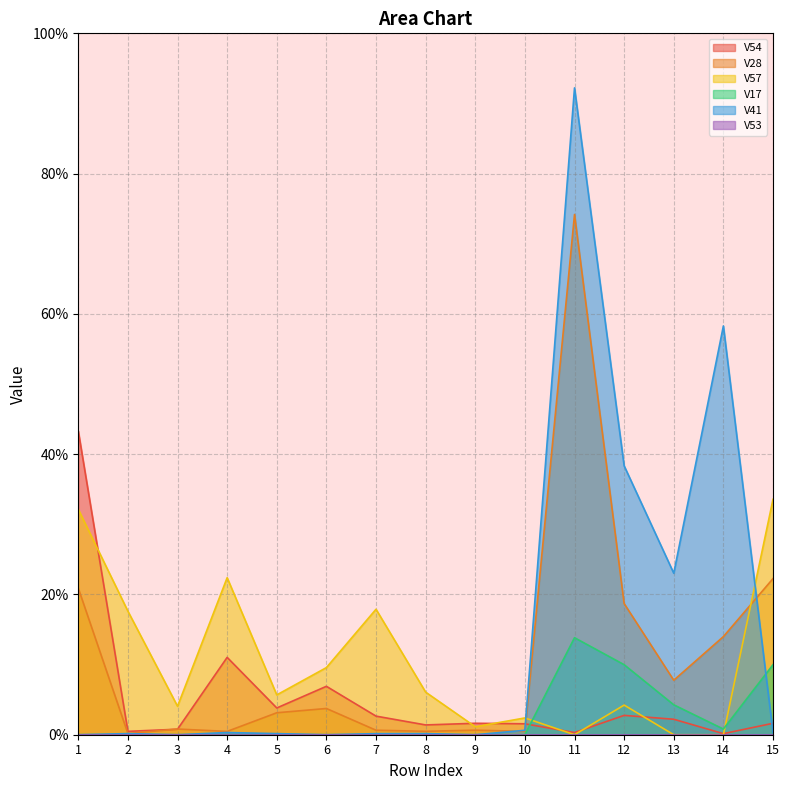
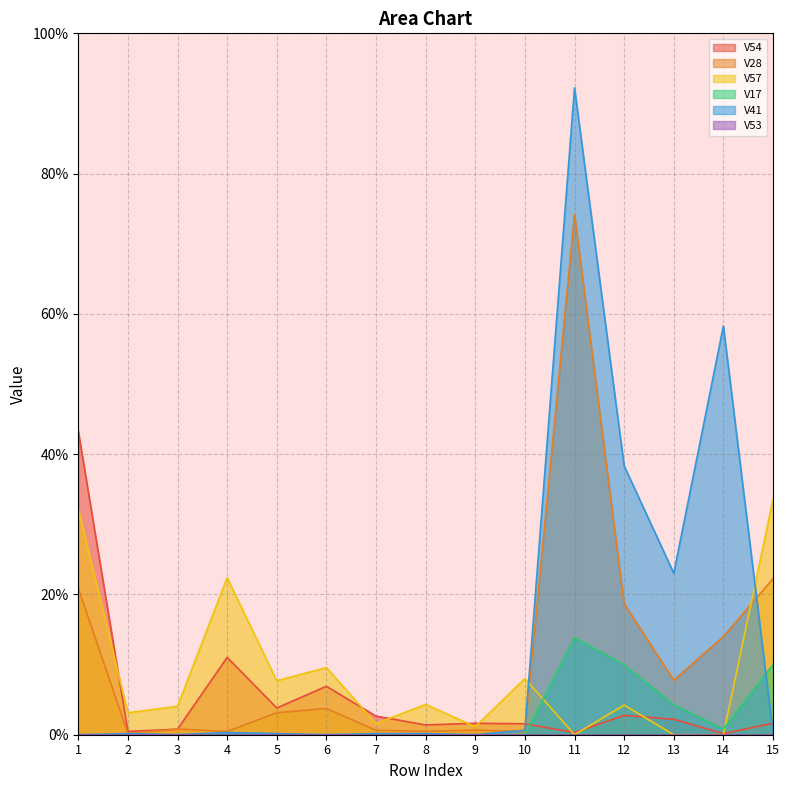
V57, 2: 18% -> 3%
V57, 5: 6% -> 8%
V57, 7: 18% -> 2%
V57, 8: 6% -> 4%
V57, 10: 2% -> 8%
